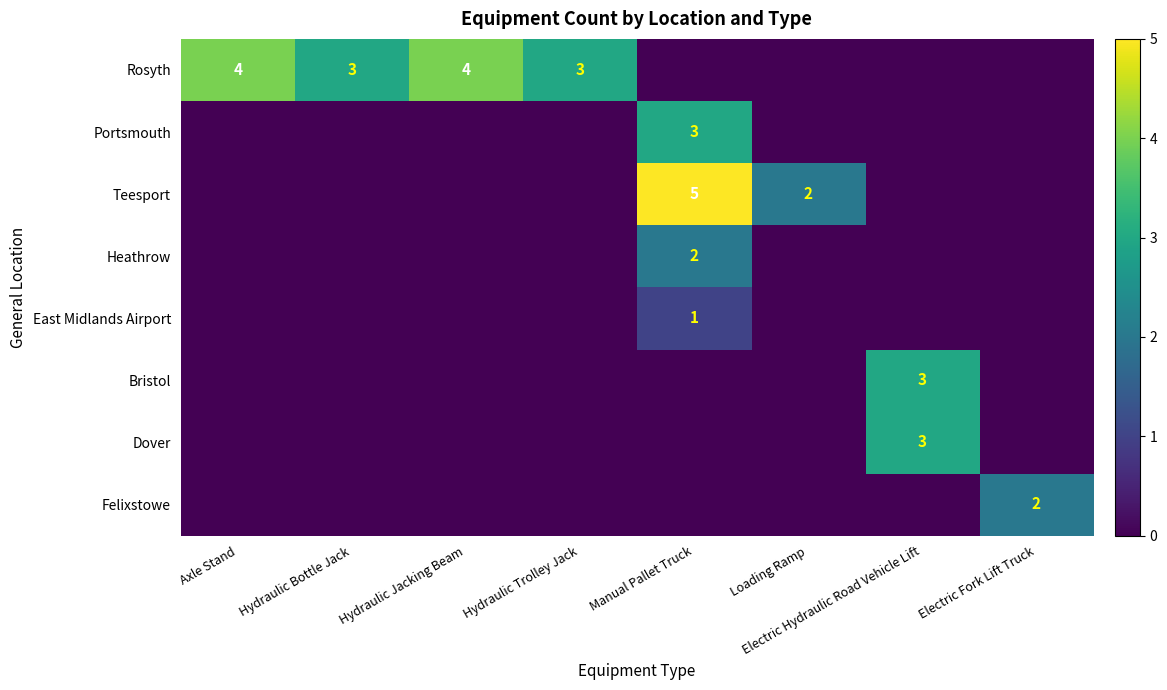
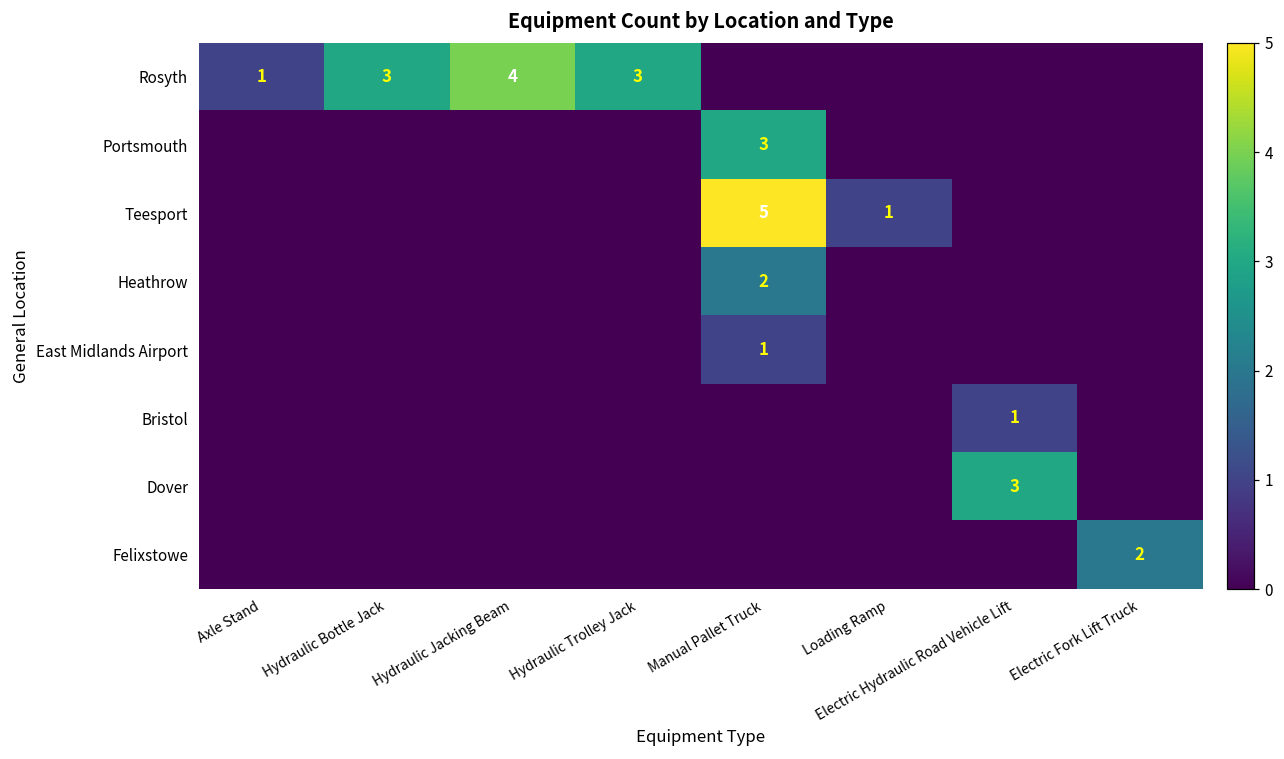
Rosyth, Axle Stand: 4 -> 1
Teesport, Loading Ramp: 2 -> 1
Bristol, Electric Hydraulic Road Vehicle Lift: 3 -> 1
